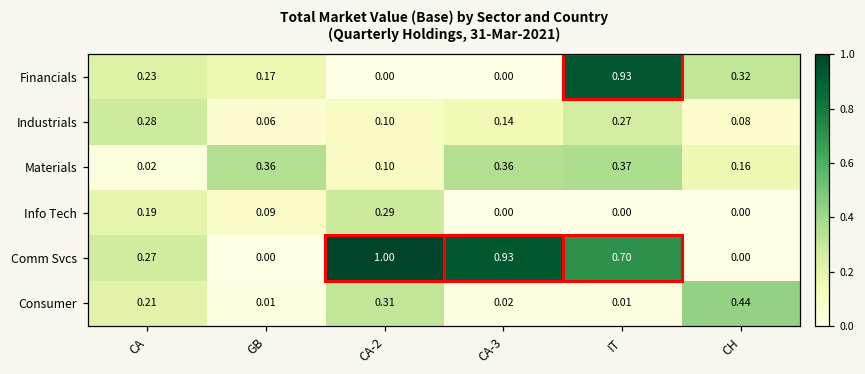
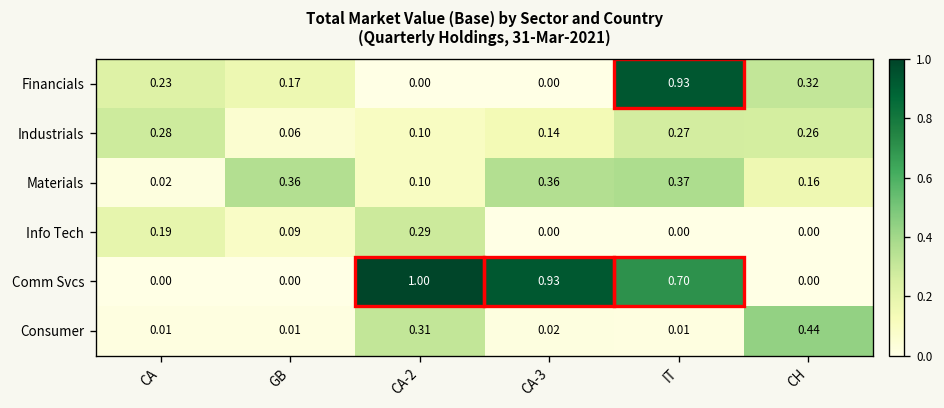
Industrials, CH: 0.08 -> 0.26
Comm Svcs, CA: 0.27 -> 0.00
Consumer, CA: 0.21 -> 0.01
